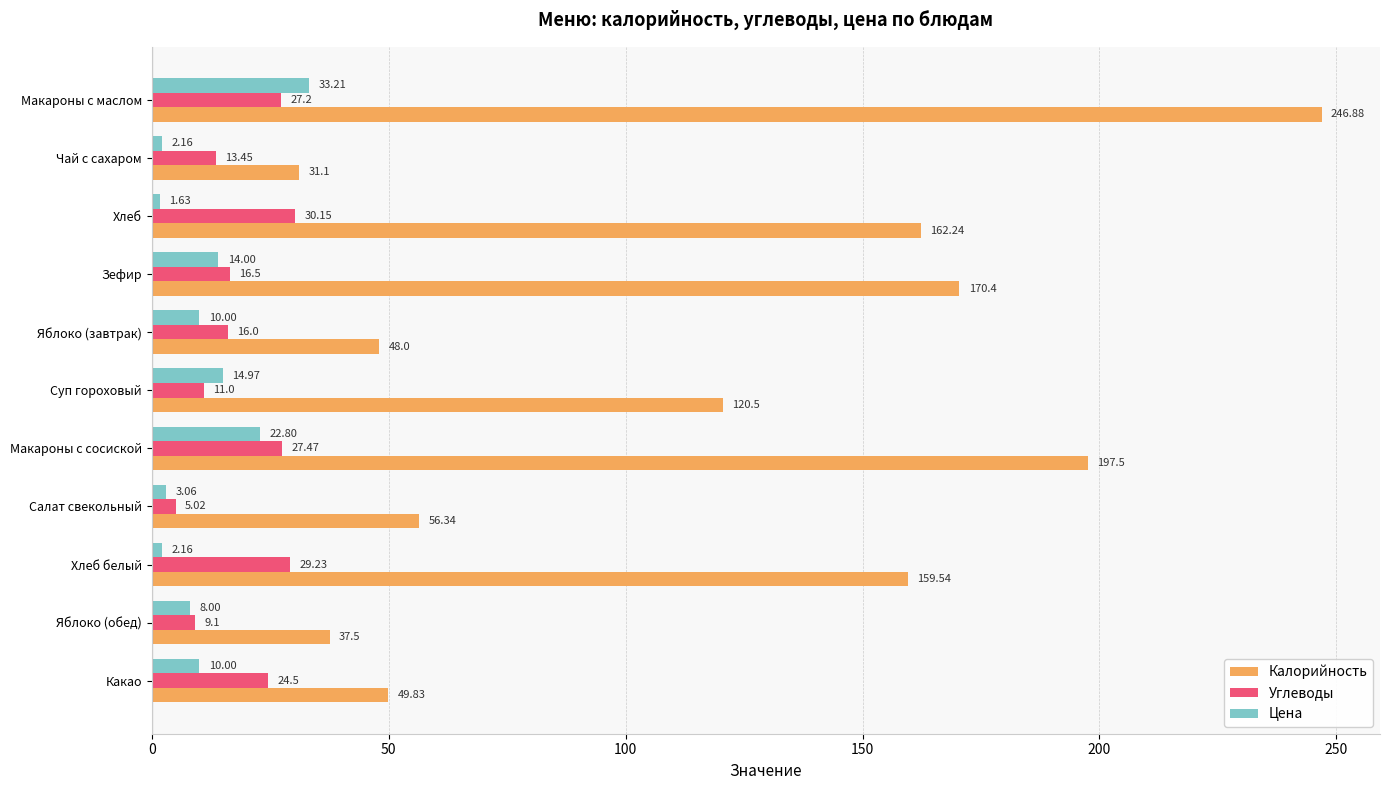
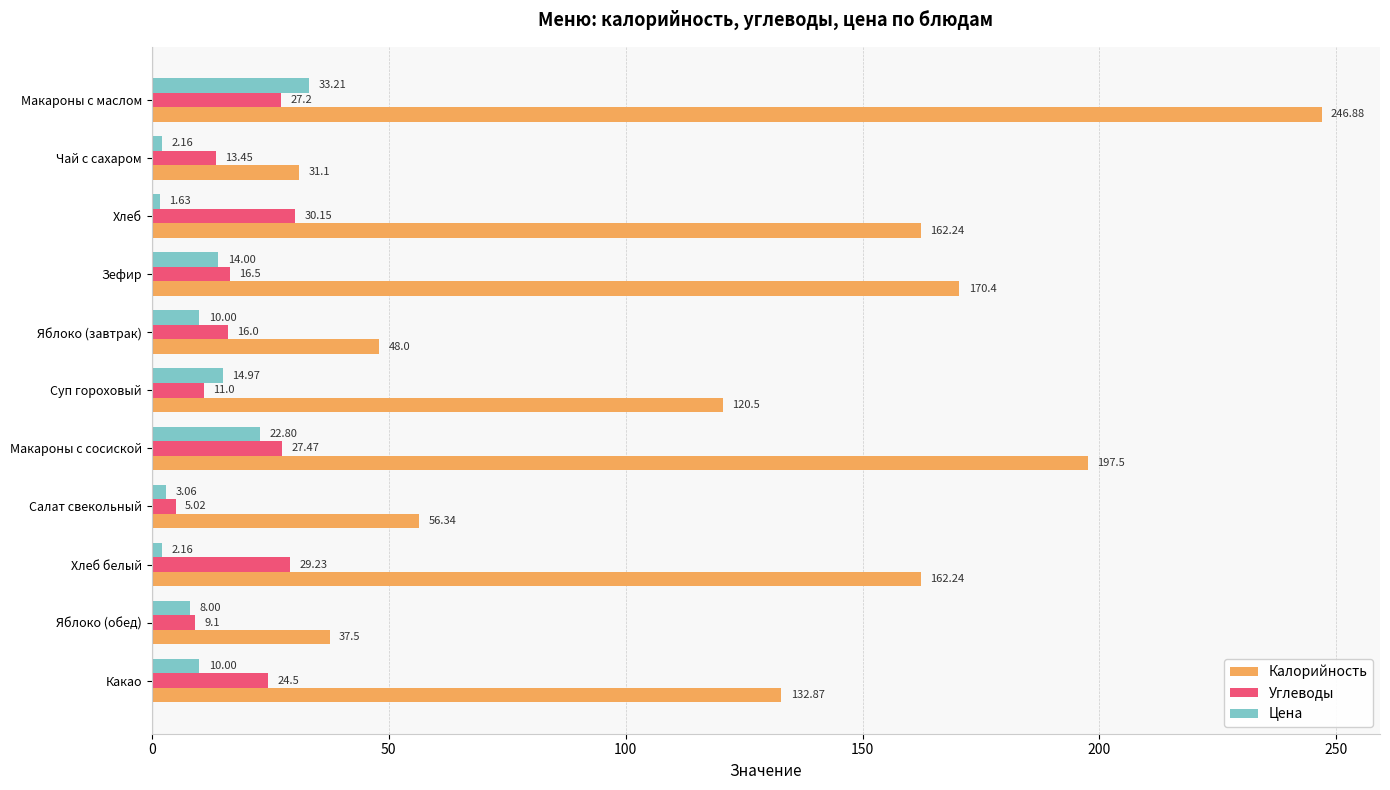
Калорийность, Хлеб белый: 159.54 -> 162.24
Калорийность, Какао: 49.83 -> 132.87
